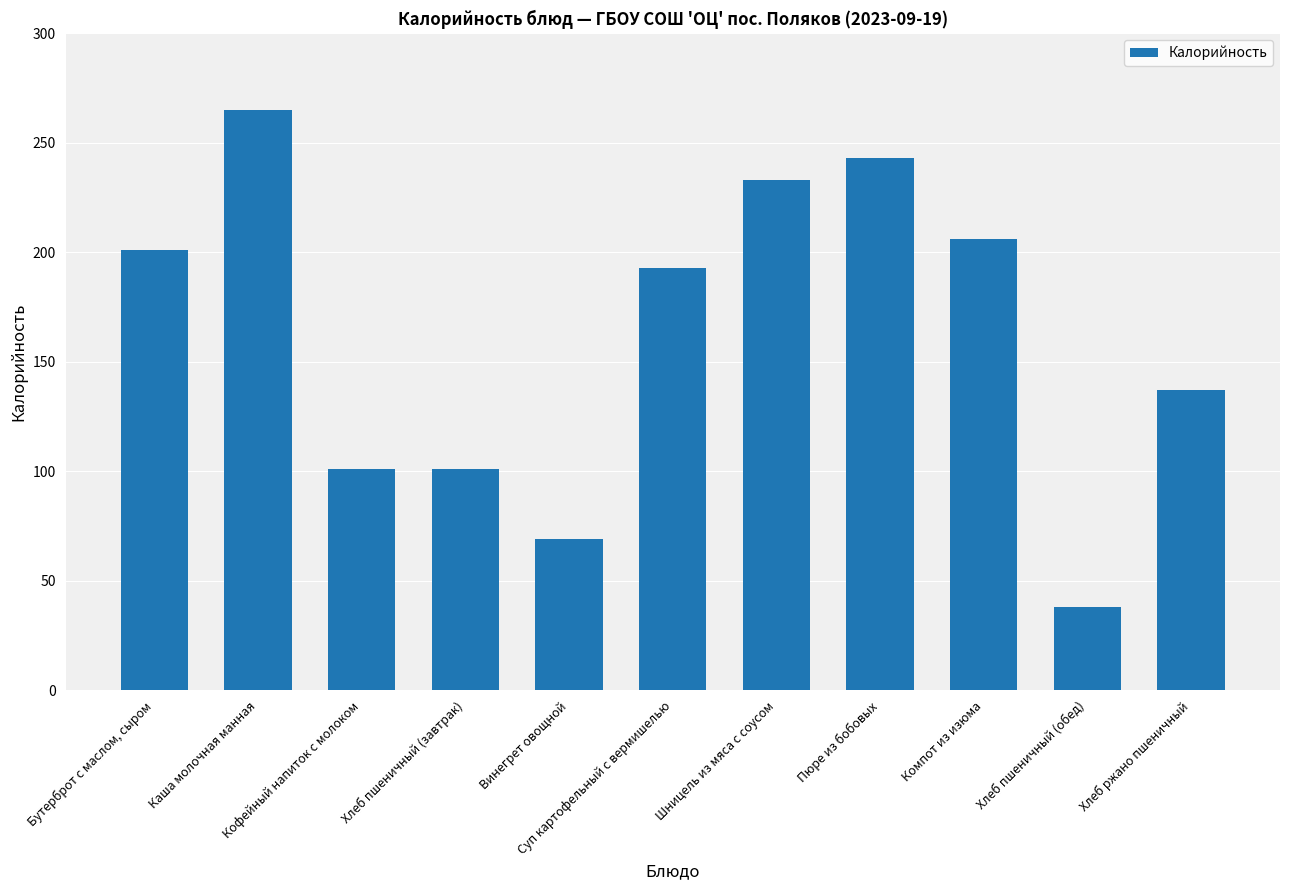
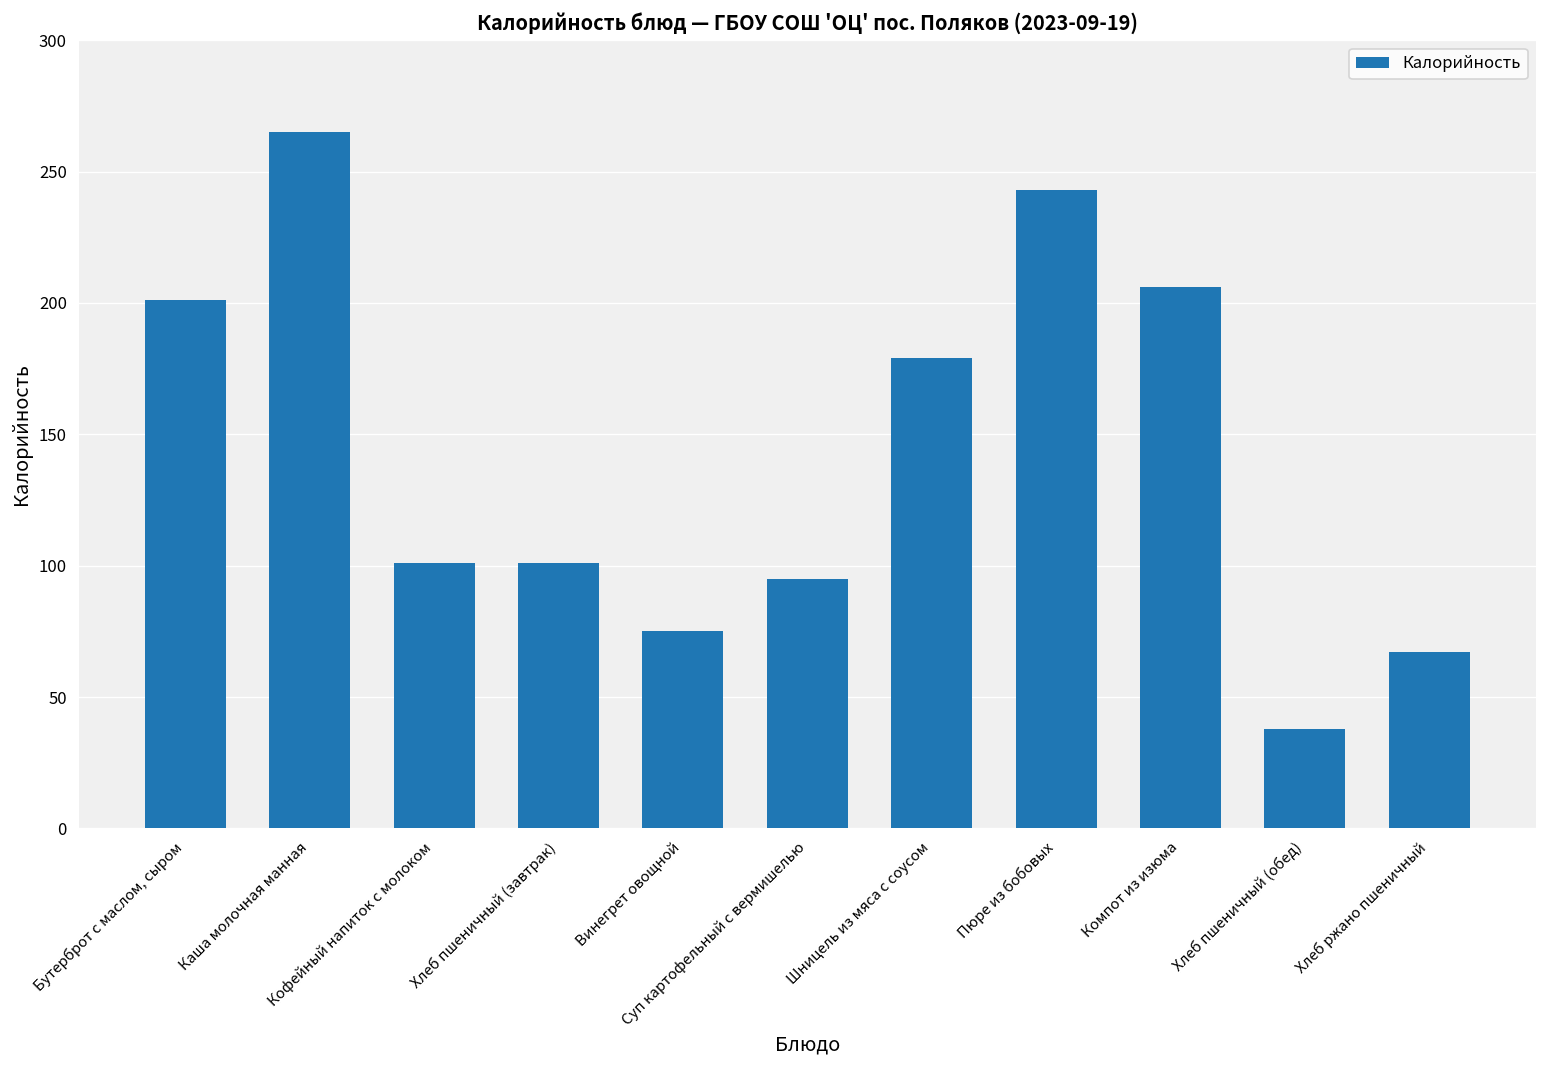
Винегрет овощной: 69 -> 75
Суп картофельный с вермишелью: 193 -> 95
Шницель из мяса с соусом: 233 -> 179
Хлеб ржано пшеничный: 137 -> 67
